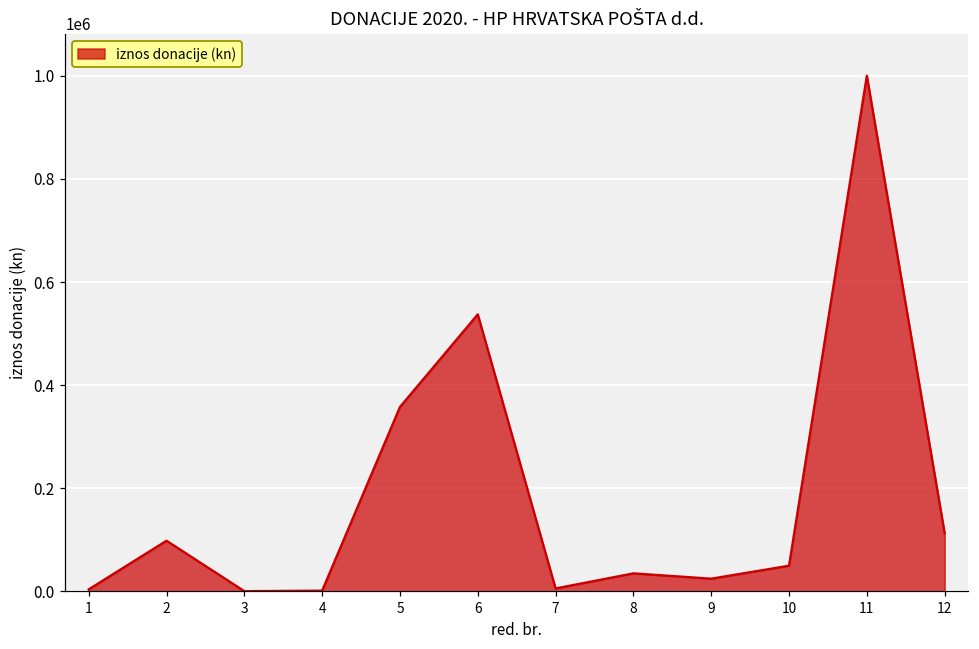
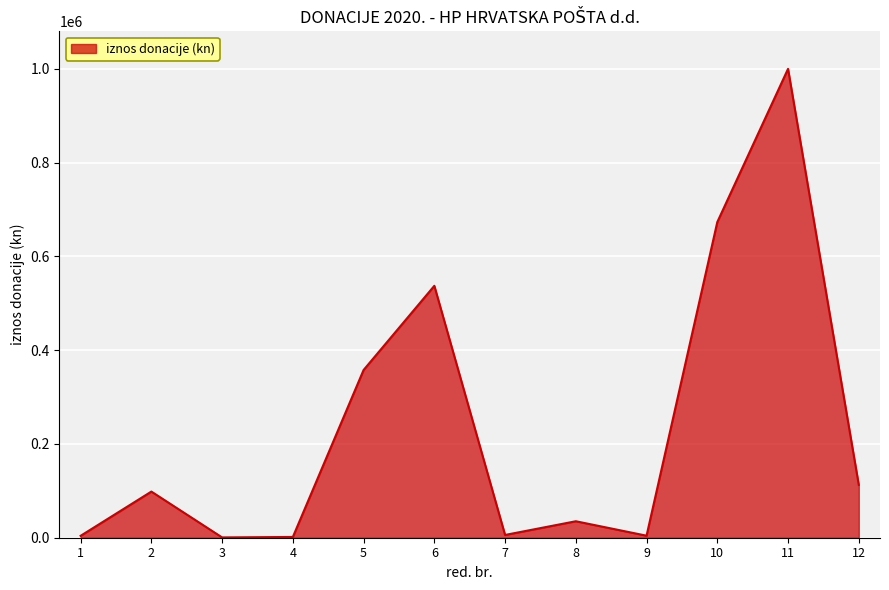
9: 20000 -> 0
10: 50000 -> 670000
